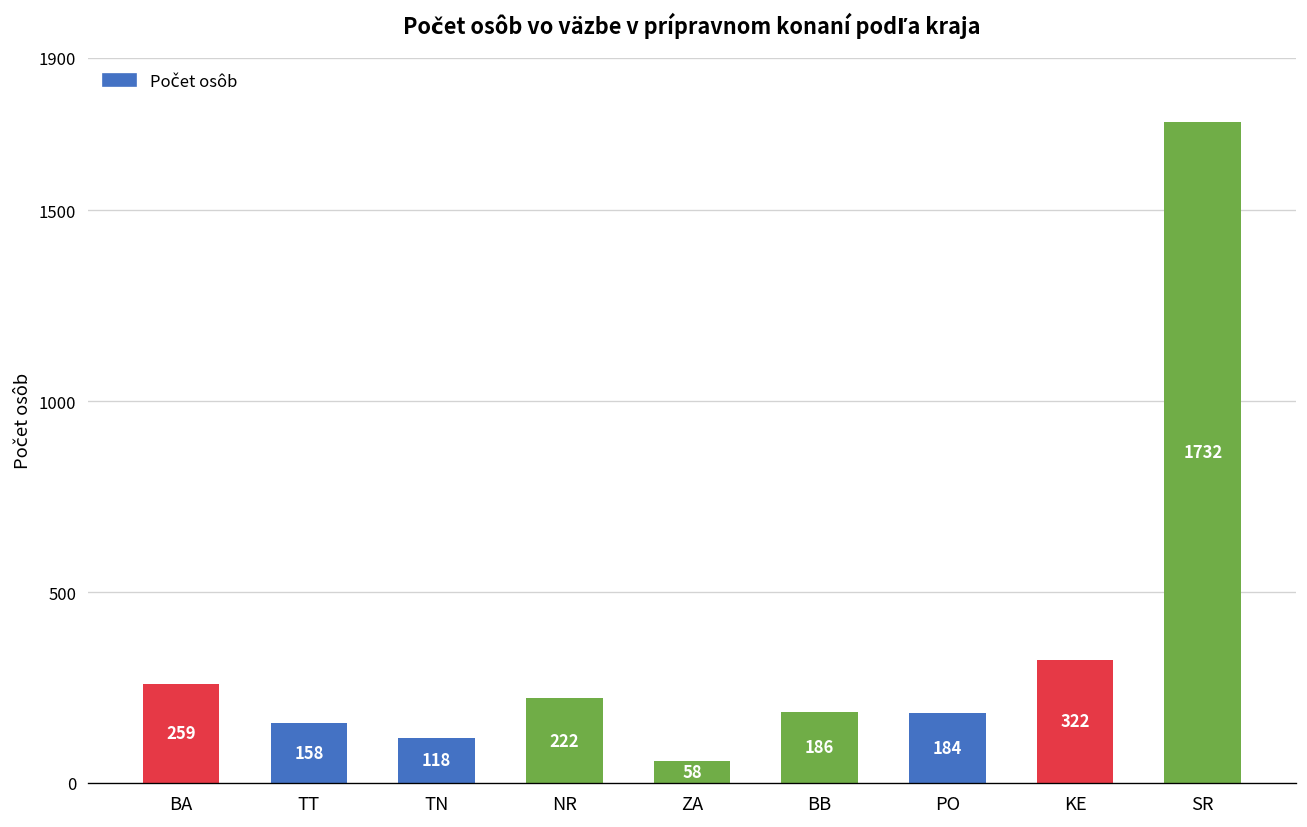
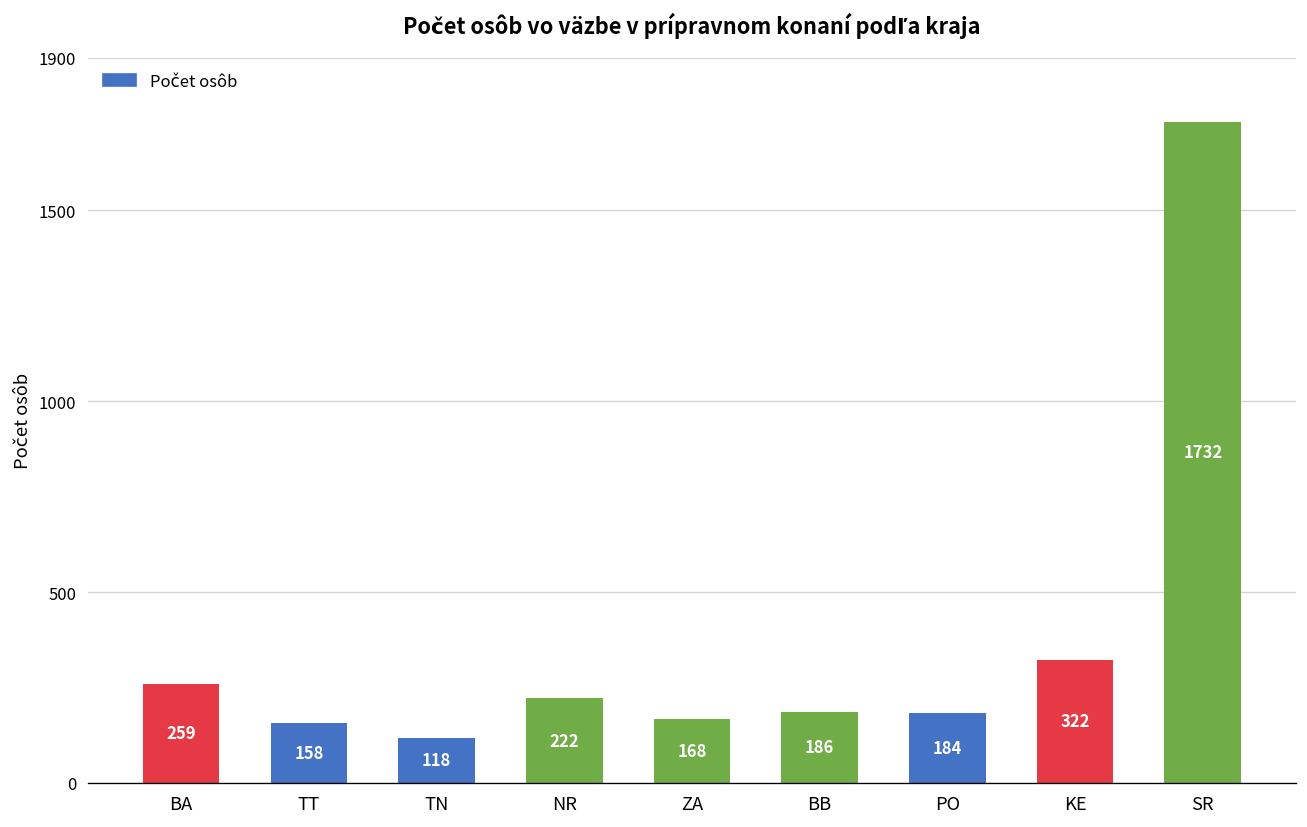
ZA: 58 -> 168
